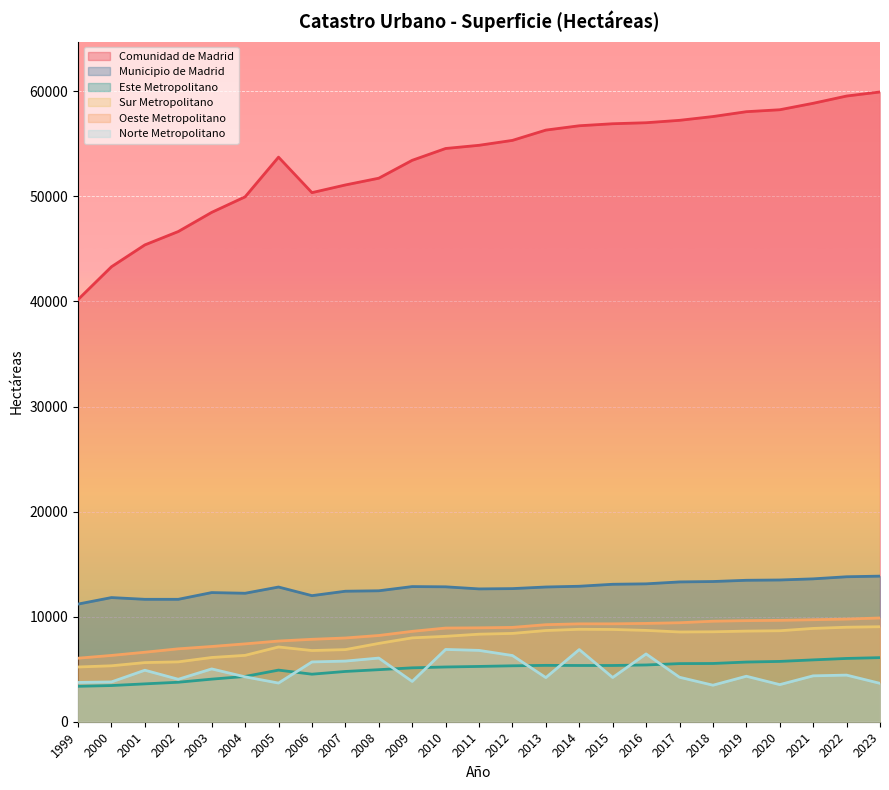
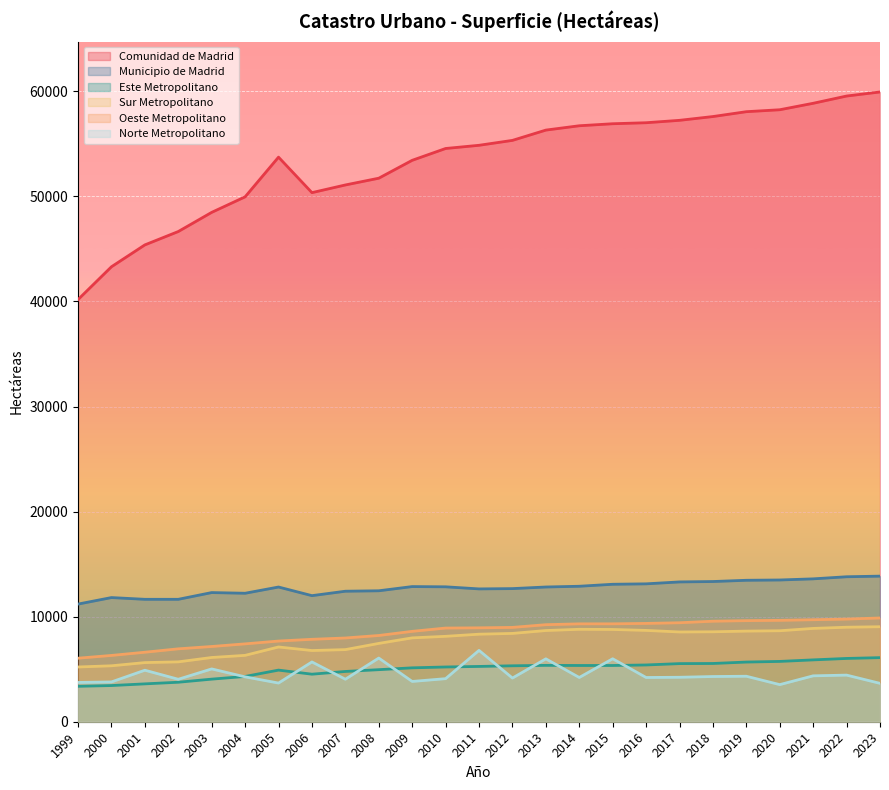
Norte Metropolitano, 2007: 5800 -> 4000
Norte Metropolitano, 2010: 6900 -> 4100
Norte Metropolitano, 2012: 6300 -> 4200
Norte Metropolitano, 2013: 4200 -> 6000
Norte Metropolitano, 2014: 6900 -> 4200
Norte Metropolitano, 2015: 4200 -> 6000
Norte Metropolitano, 2016: 6500 -> 4200
Norte Metropolitano, 2018: 3500 -> 4300
